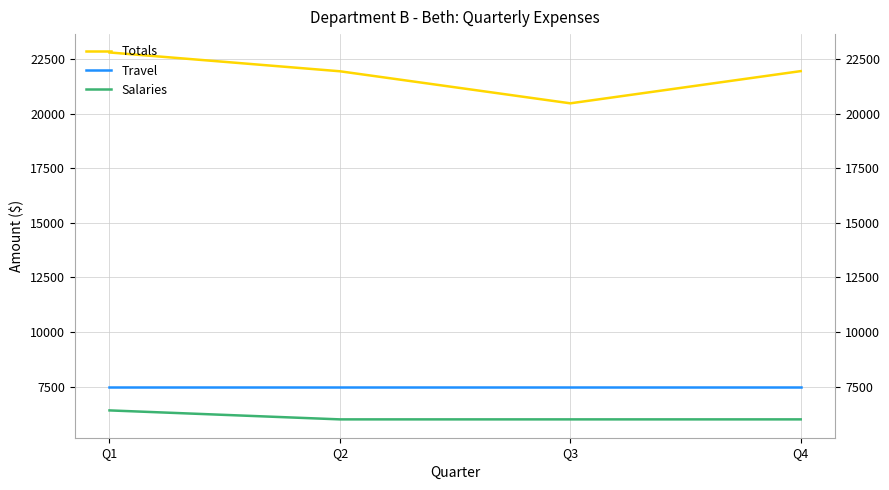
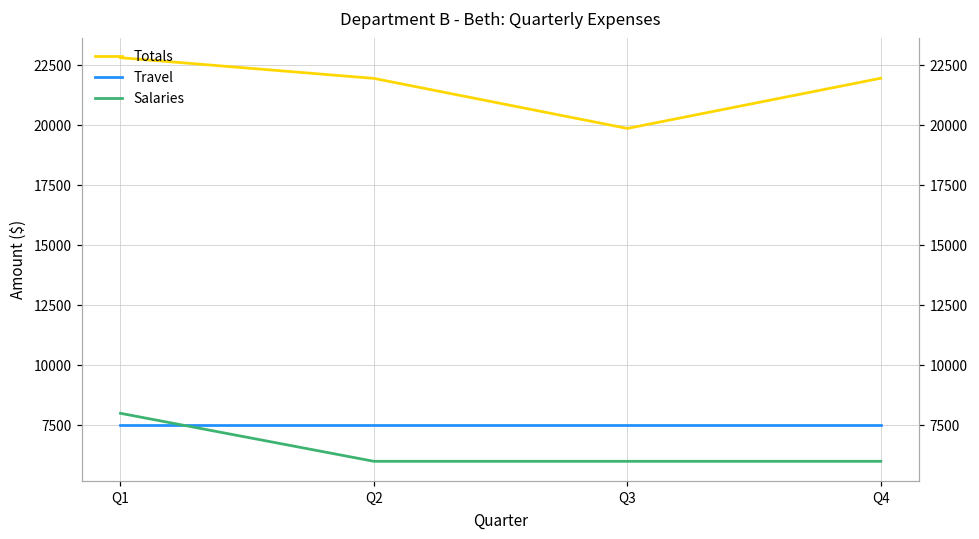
Salaries, Q1: 6400 -> 8000
Totals, Q3: 20500 -> 19900
